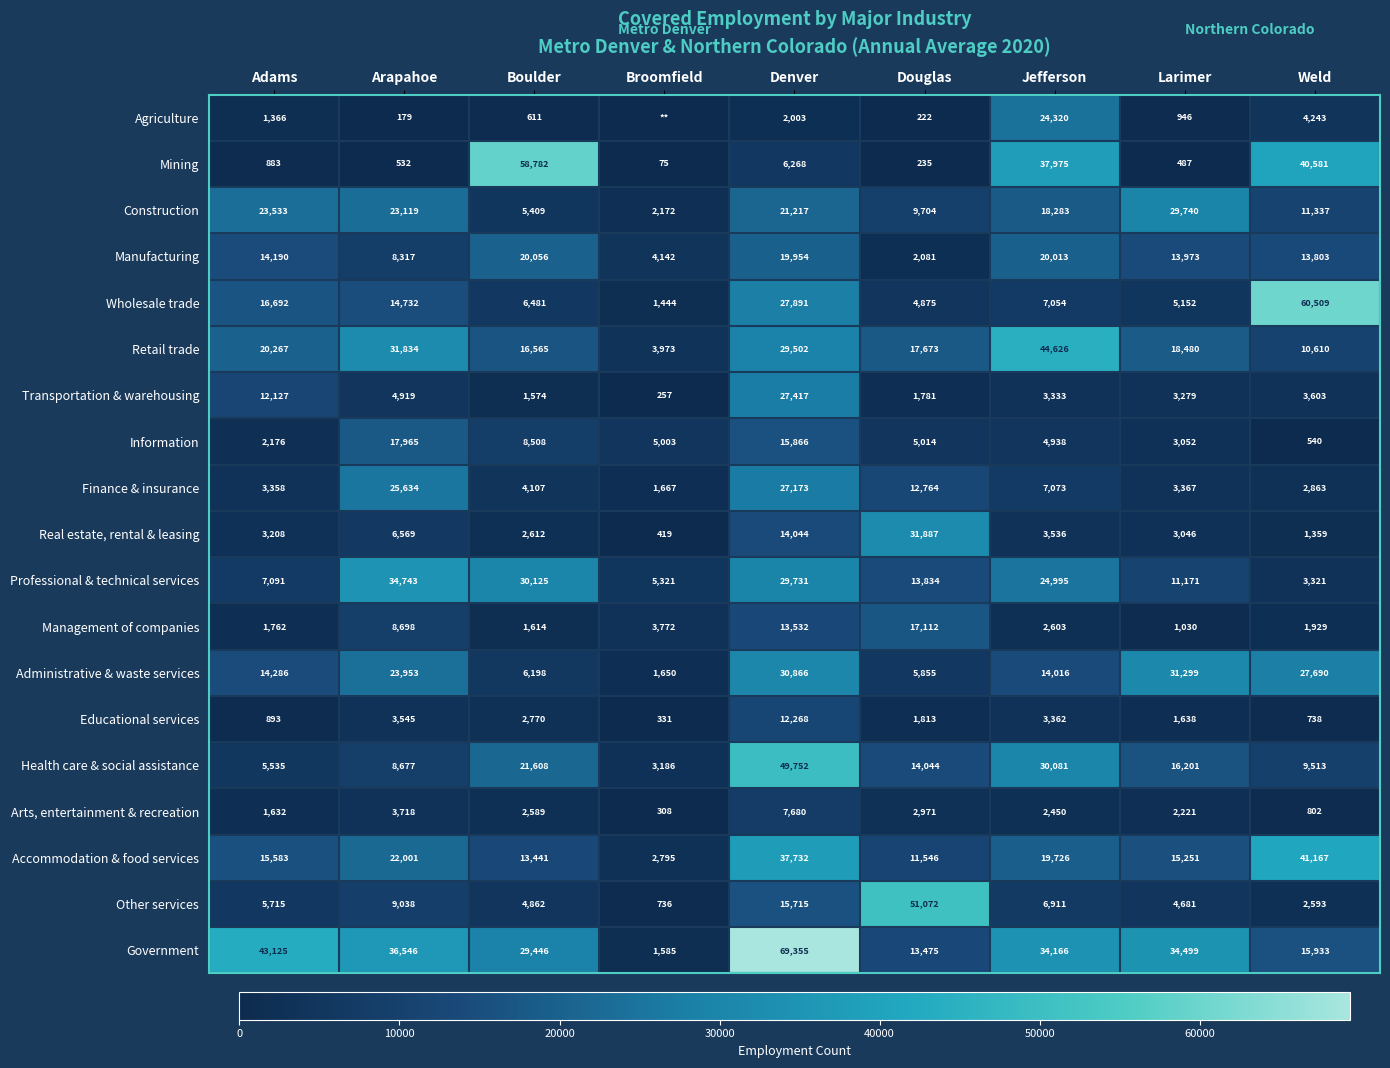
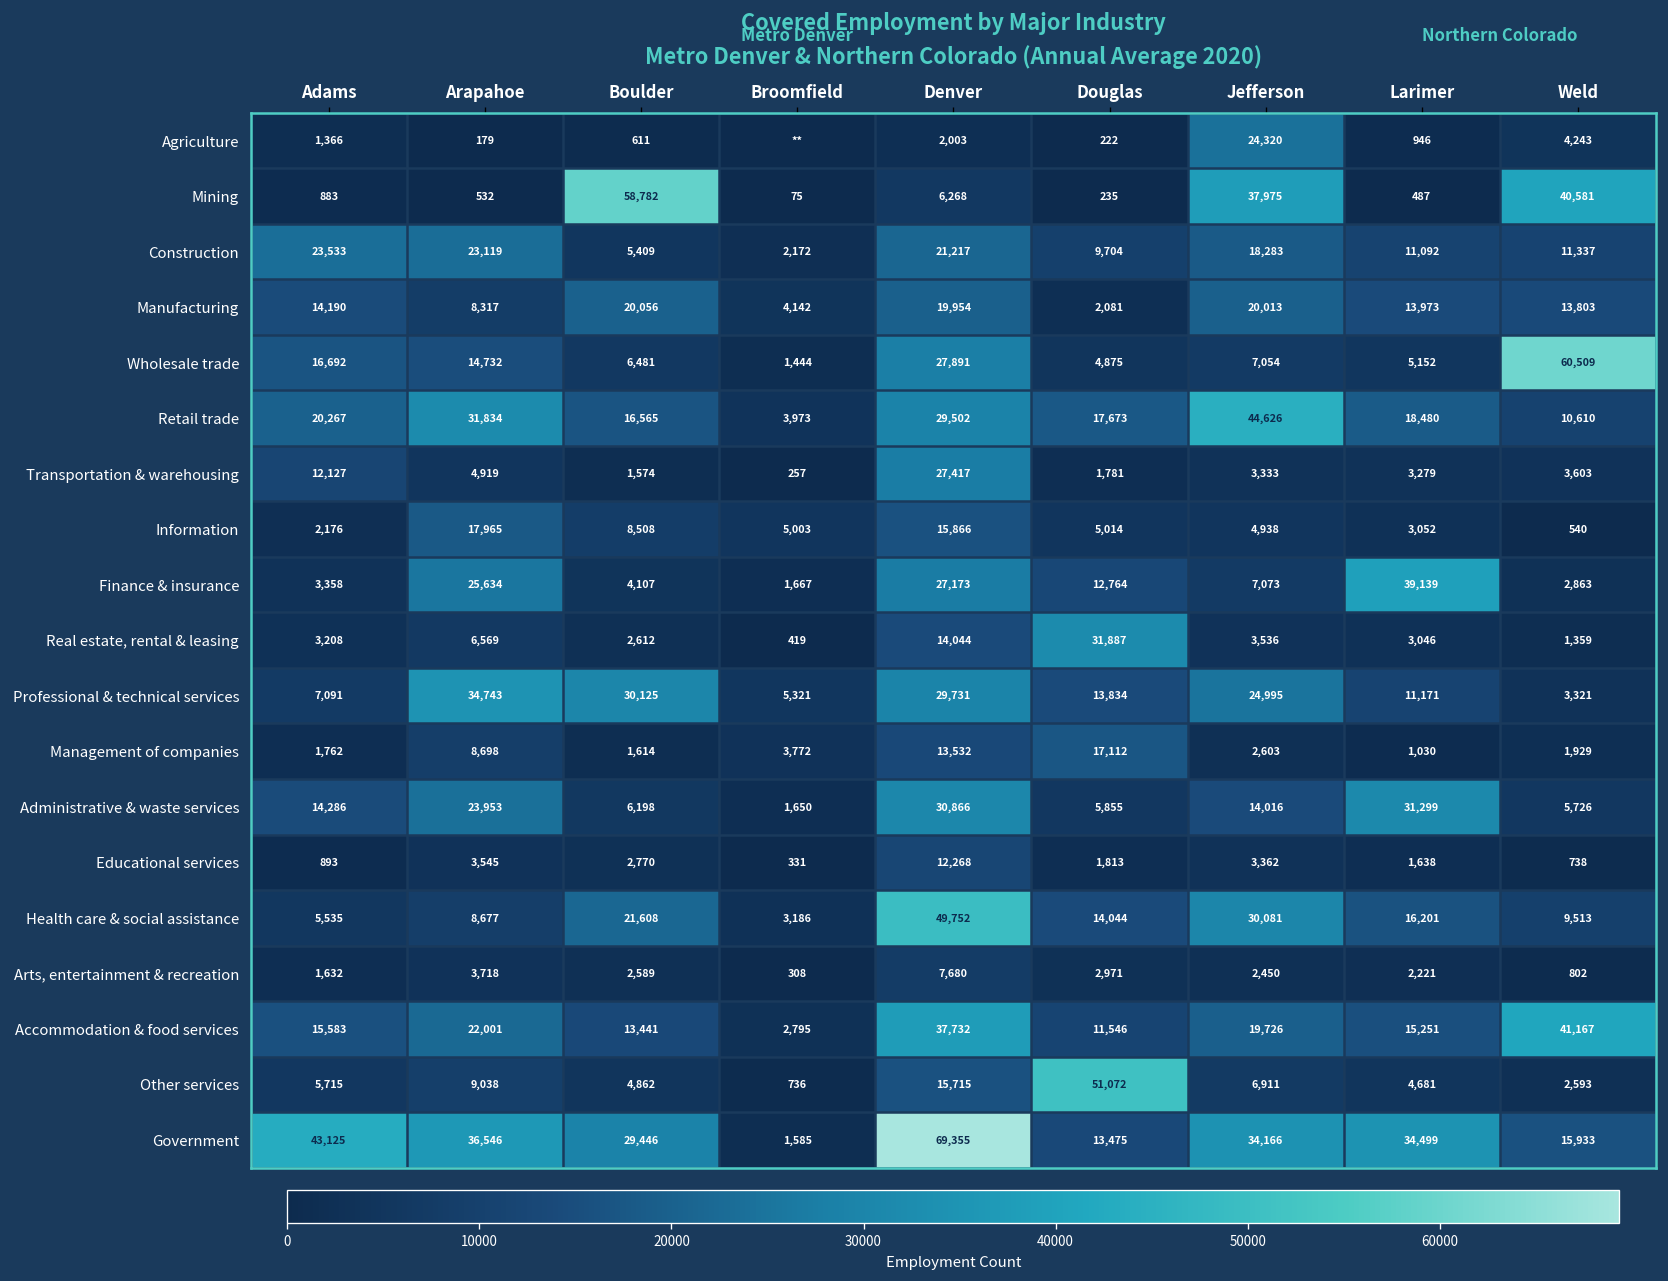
Construction, Larimer: 29,740 -> 11,092
Finance & insurance, Larimer: 3,367 -> 39,139
Administrative & waste services, Weld: 27,690 -> 5,726
